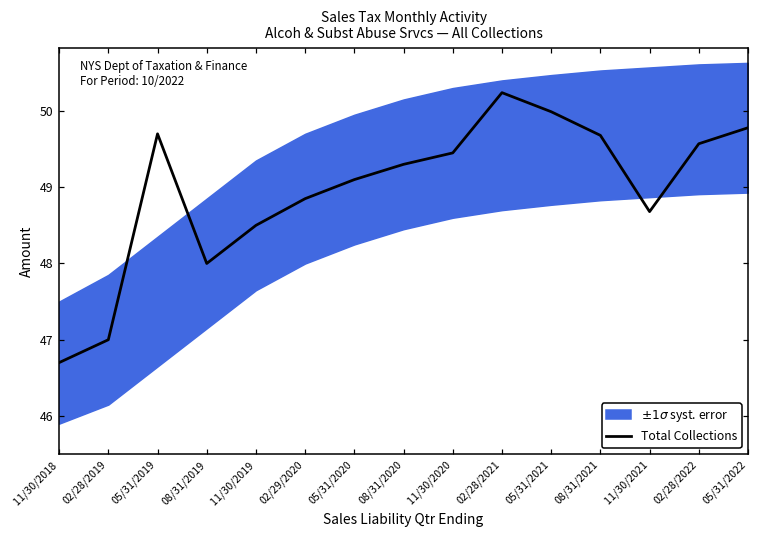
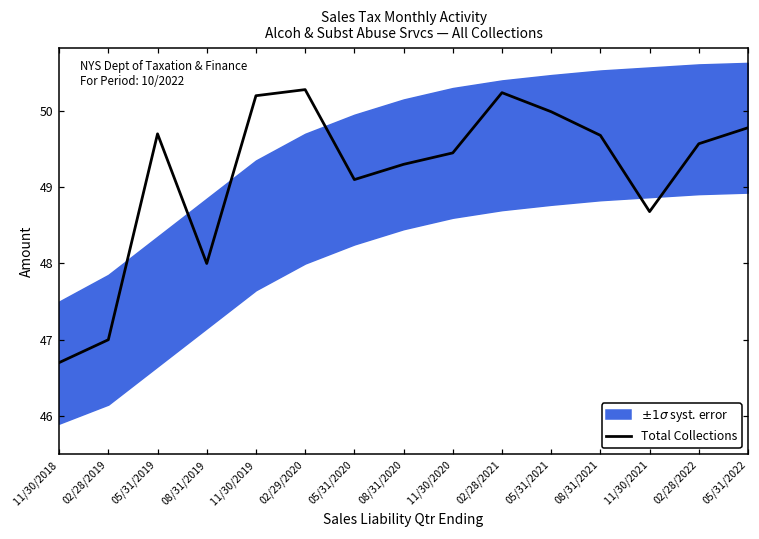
Total Collections, 11/30/2019: 48.5 -> 50.2
Total Collections, 02/29/2020: 48.9 -> 50.3
